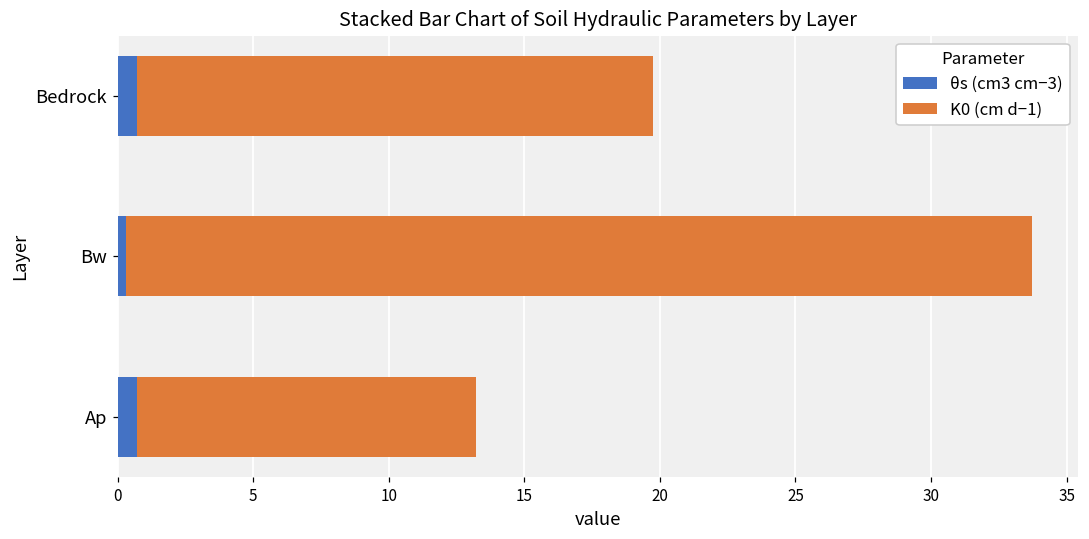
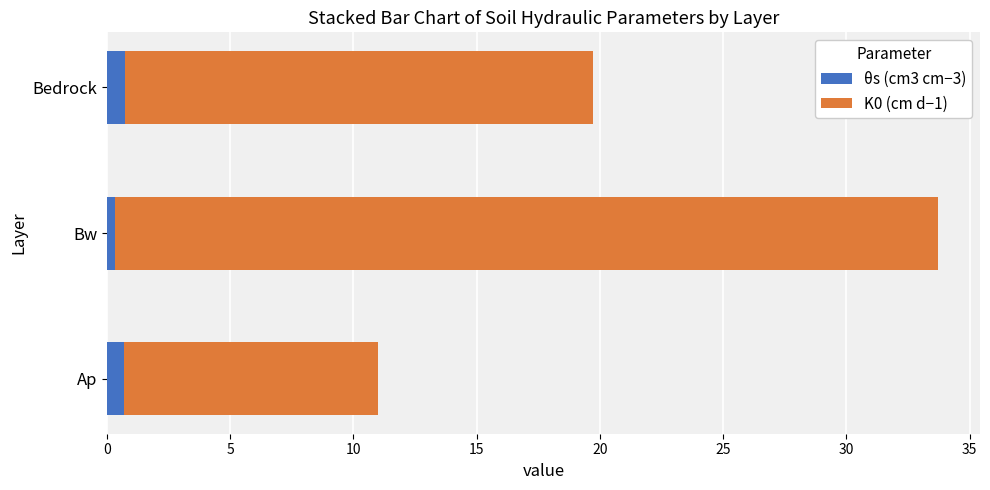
K0 (cm d−1), Ap: 12.5 -> 10.3
